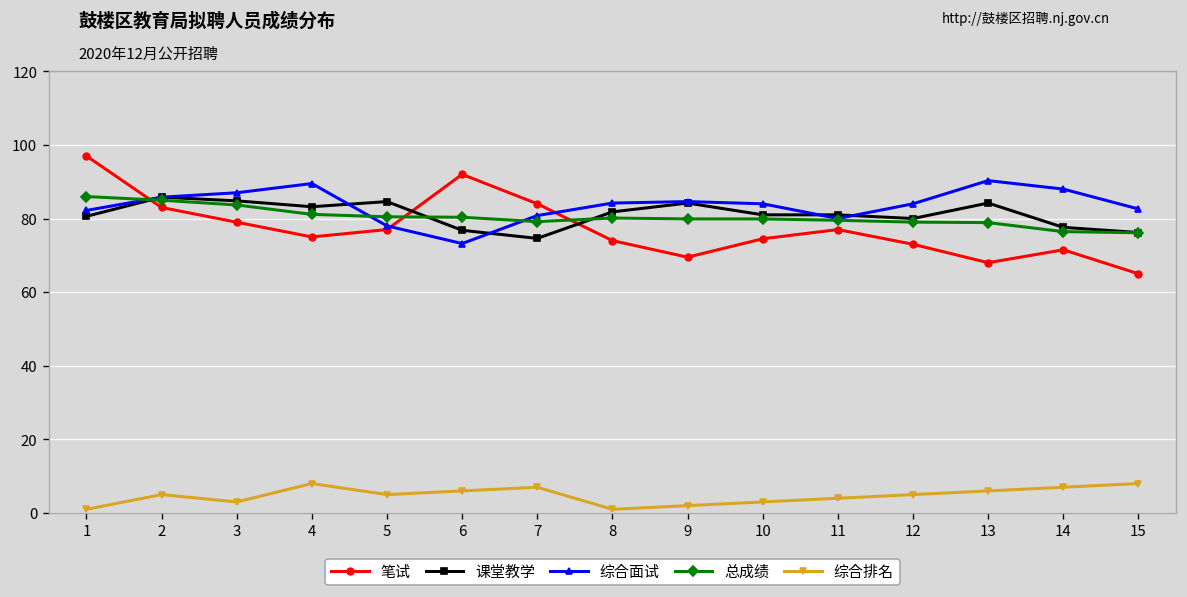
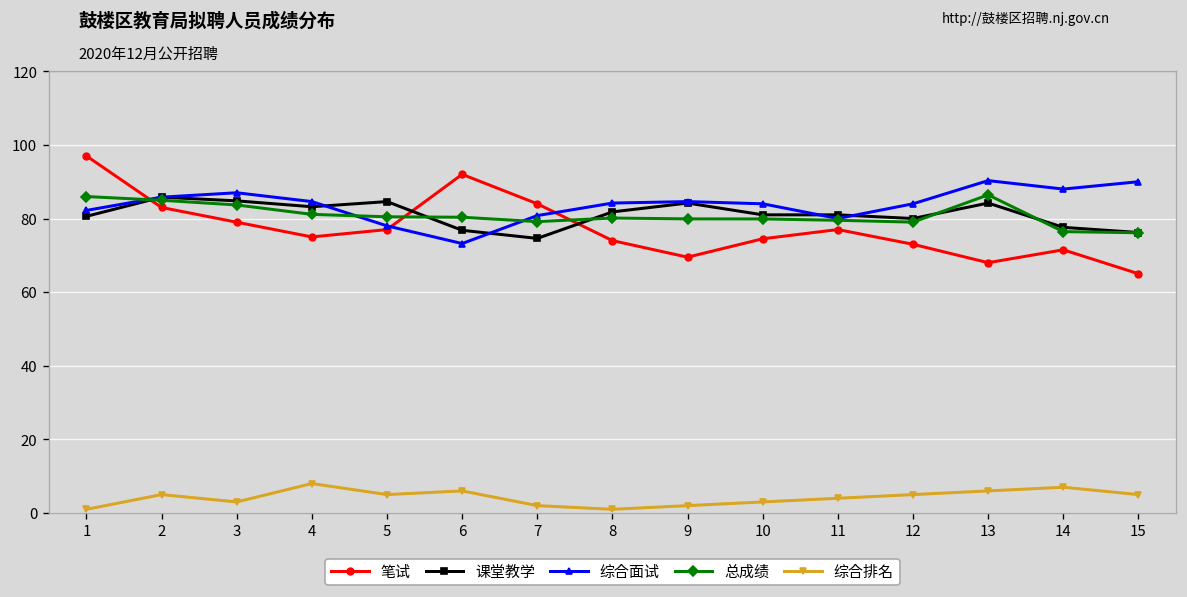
综合面试, 4: 90 -> 85
综合排名, 7: 7 -> 2
总成绩, 13: 79 -> 86
综合面试, 15: 83 -> 90
综合排名, 15: 8 -> 5
